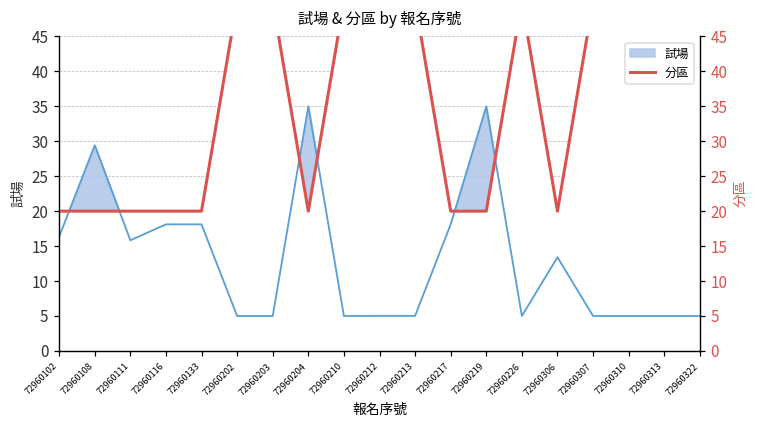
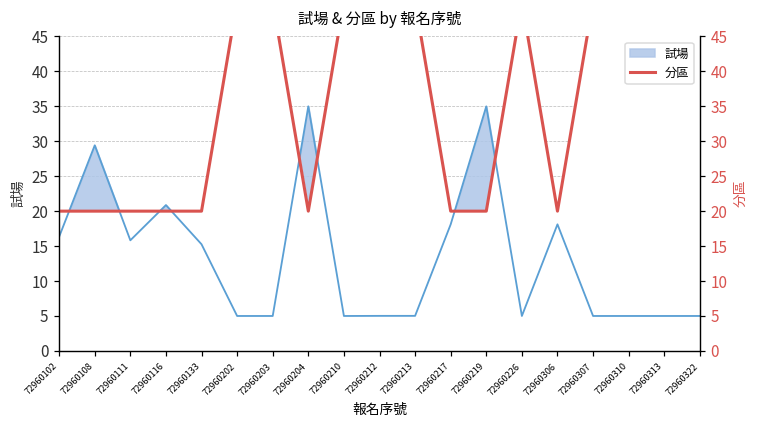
試場, 72960116: 18 -> 21
試場, 72960133: 18 -> 15
試場, 72960306: 13 -> 18
